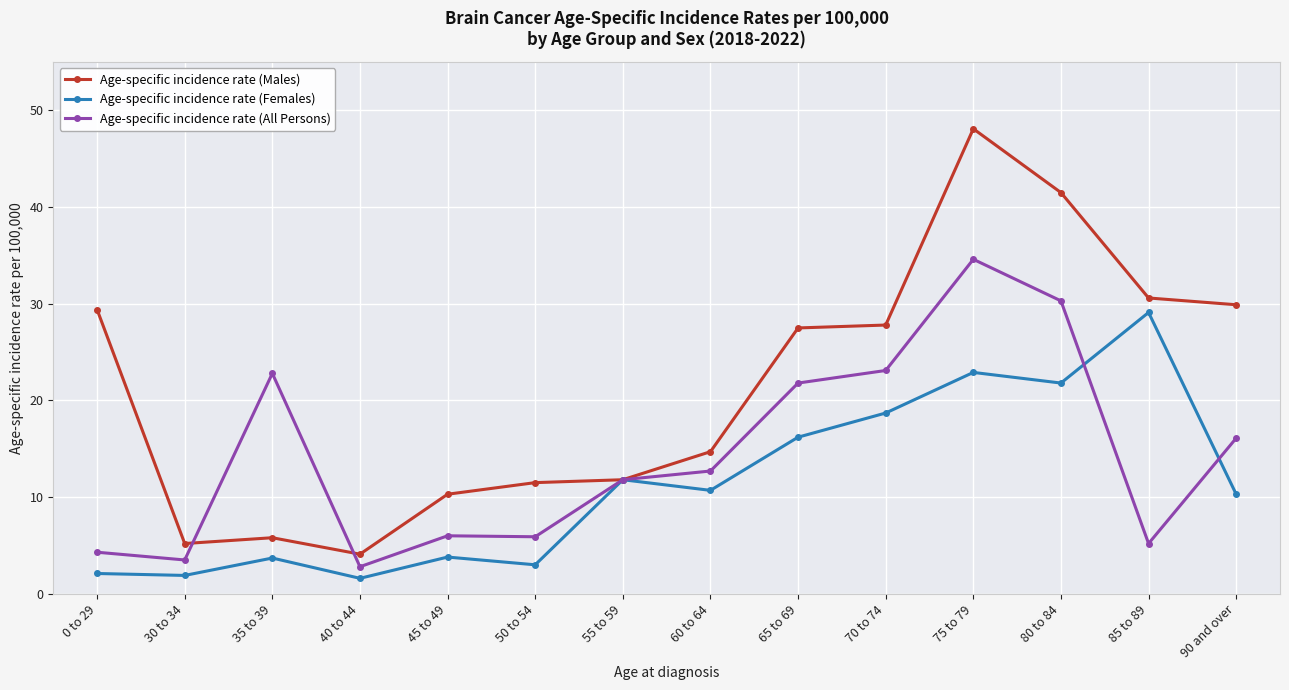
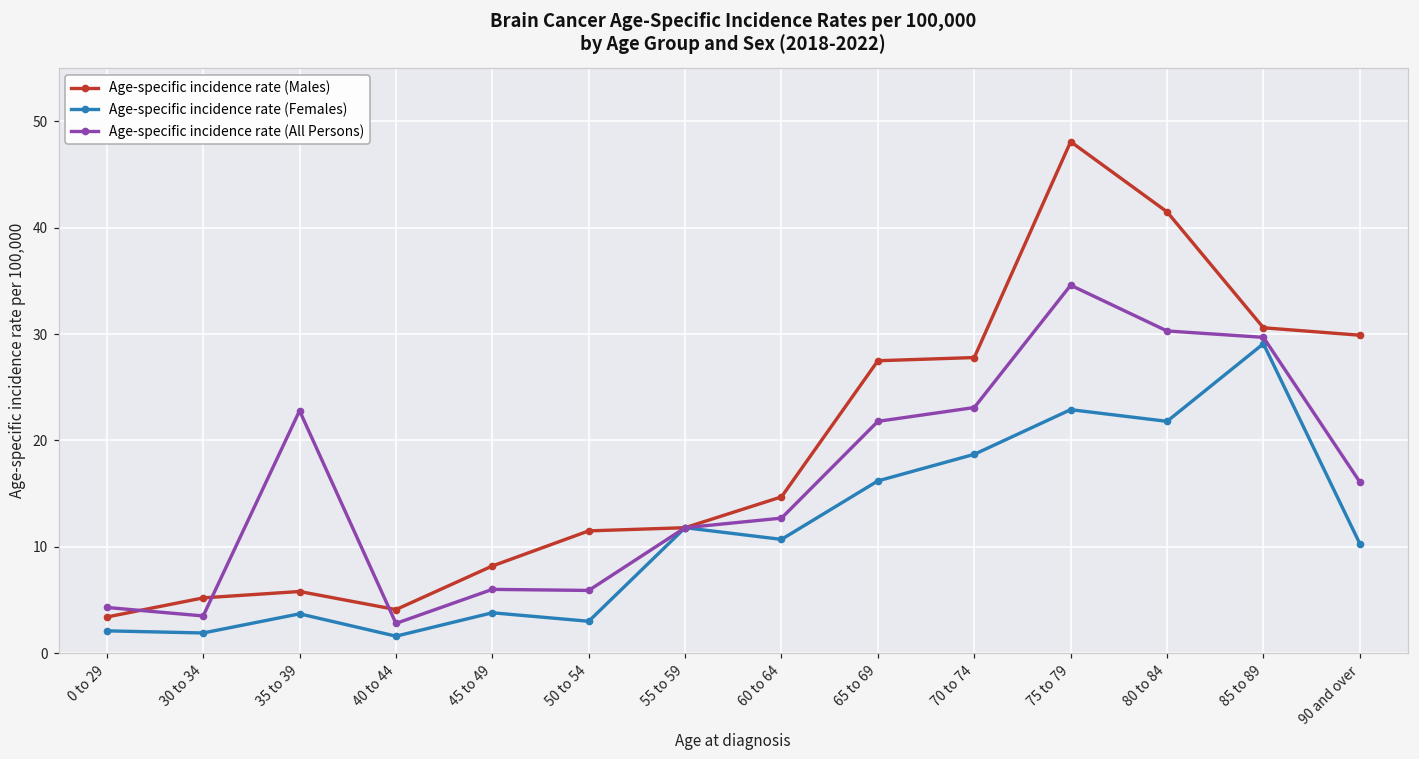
Age-specific incidence rate (Males), 0 to 29: 29 -> 3
Age-specific incidence rate (Males), 45 to 49: 10 -> 8
Age-specific incidence rate (All Persons), 85 to 89: 5 -> 30
